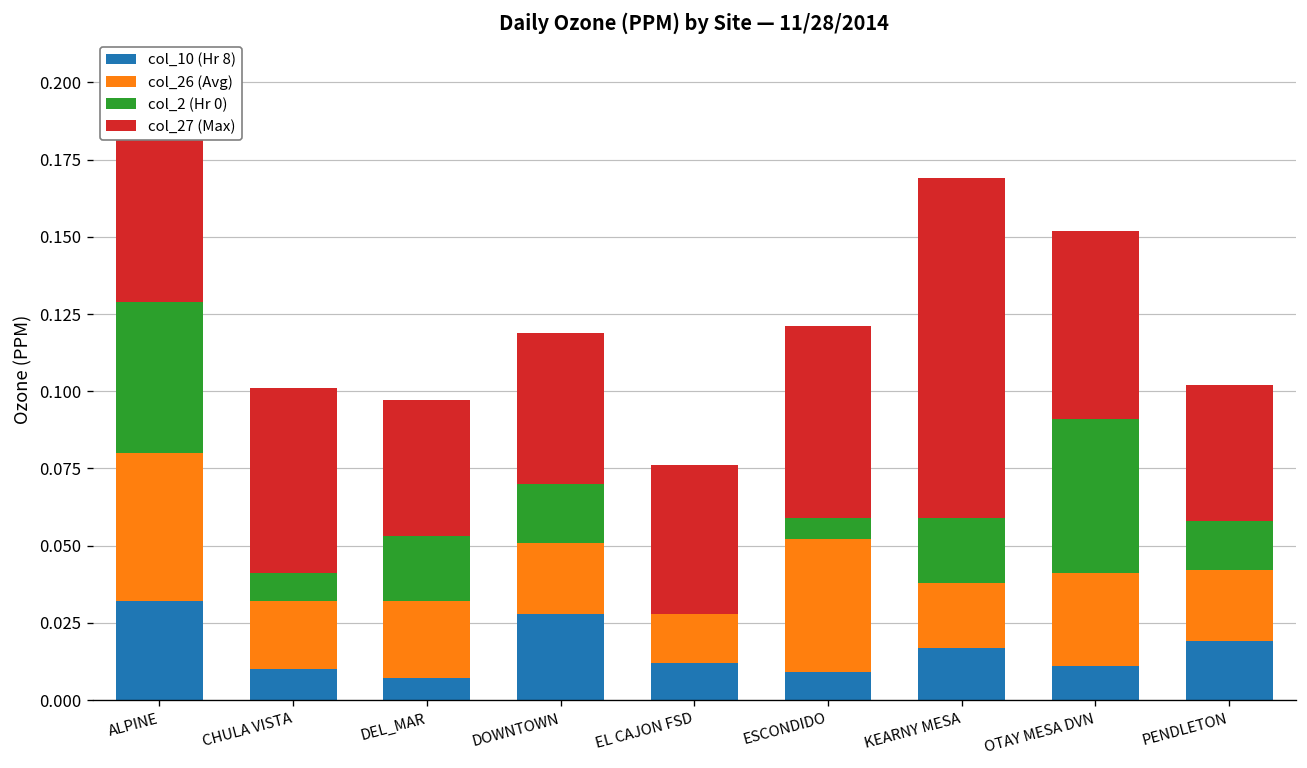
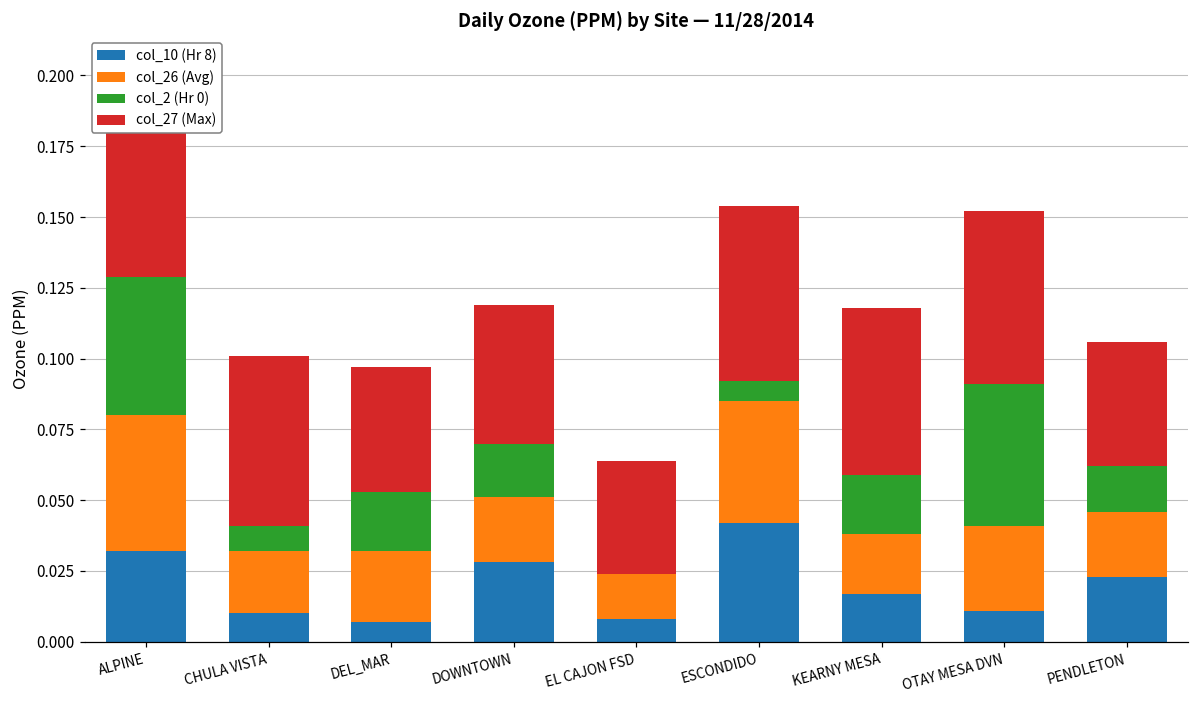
col_10 (Hr 8), EL CAJON FSD: 0.012 -> 0.008
col_27 (Max), EL CAJON FSD: 0.048 -> 0.040
col_10 (Hr 8), ESCONDIDO: 0.009 -> 0.042
col_27 (Max), KEARNY MESA: 0.110 -> 0.059
col_10 (Hr 8), PENDLETON: 0.019 -> 0.023
